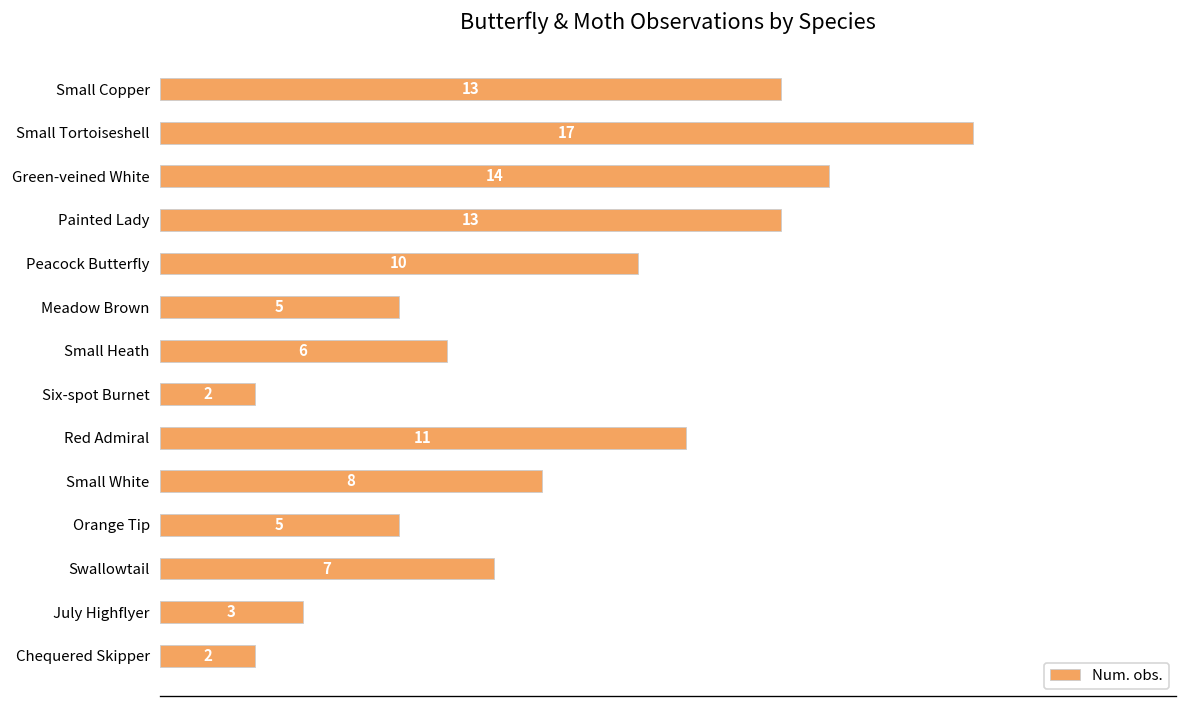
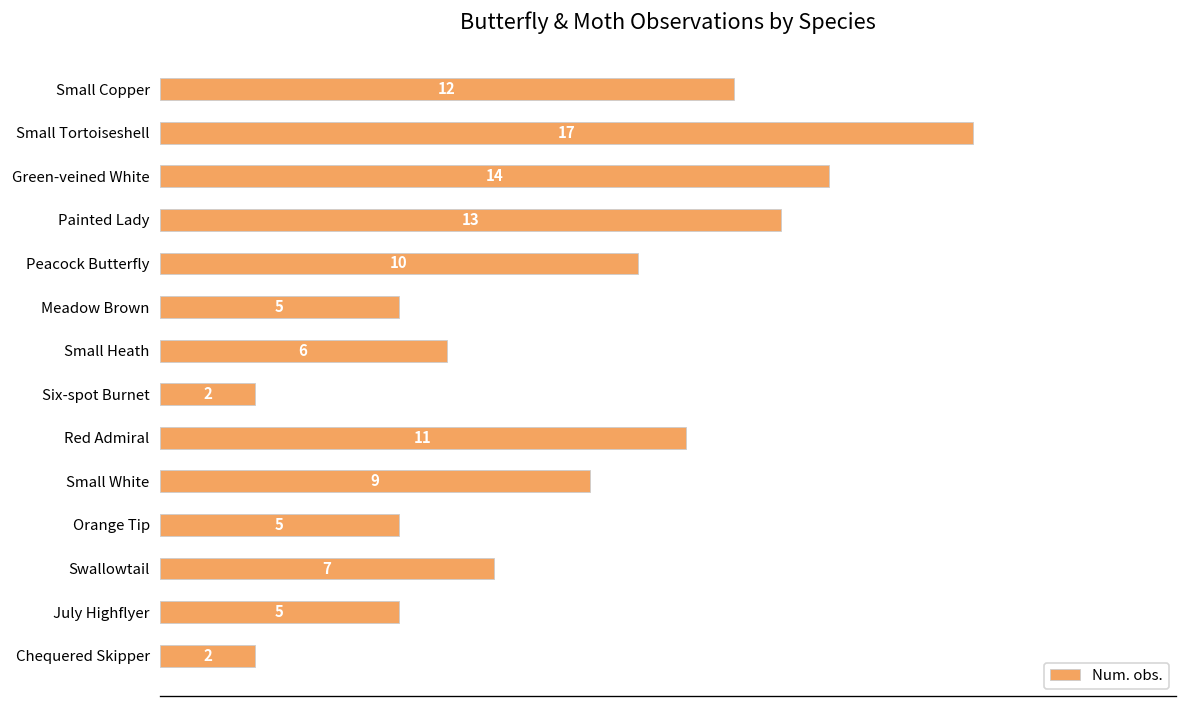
Small Copper: 13 -> 12
Small White: 8 -> 9
July Highflyer: 3 -> 5
